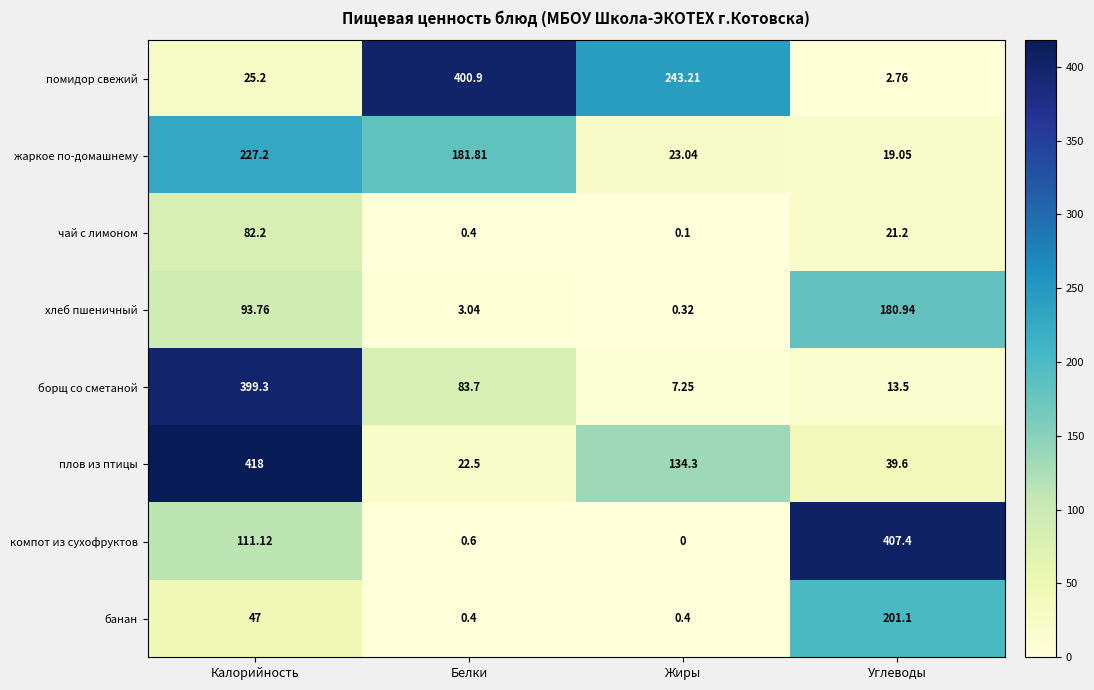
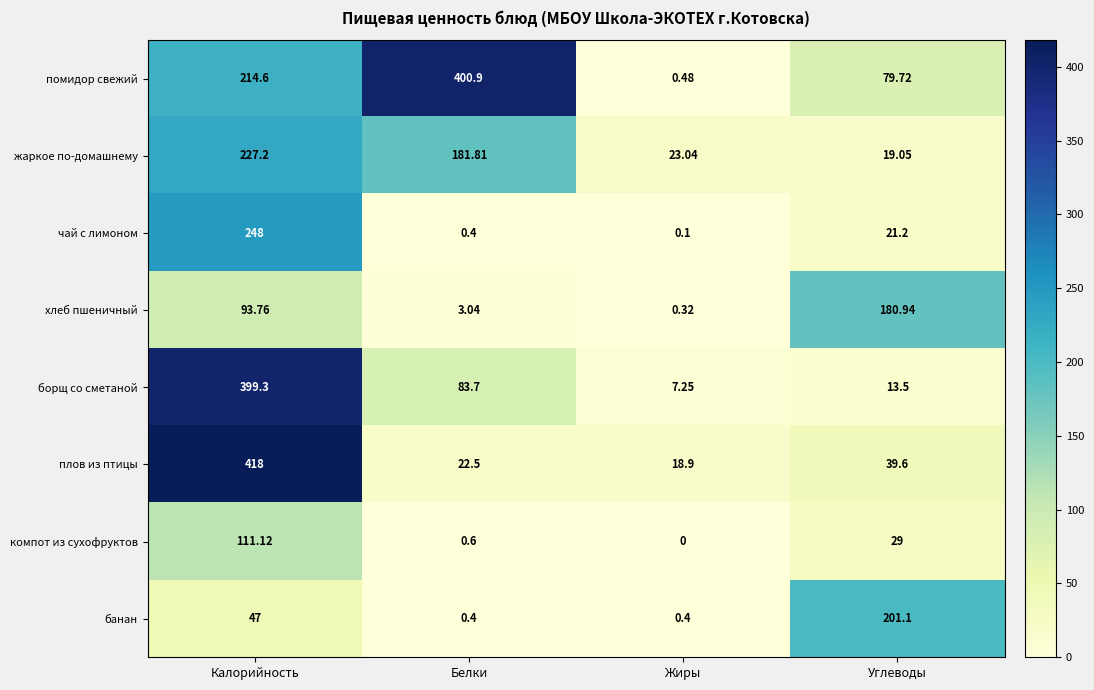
помидор свежий, Калорийность: 25.2 -> 214.6
помидор свежий, Жиры: 243.21 -> 0.48
помидор свежий, Углеводы: 2.76 -> 79.72
чай с лимоном, Калорийность: 82.2 -> 248
плов из птицы, Жиры: 134.3 -> 18.9
компот из сухофруктов, Углеводы: 407.4 -> 29
